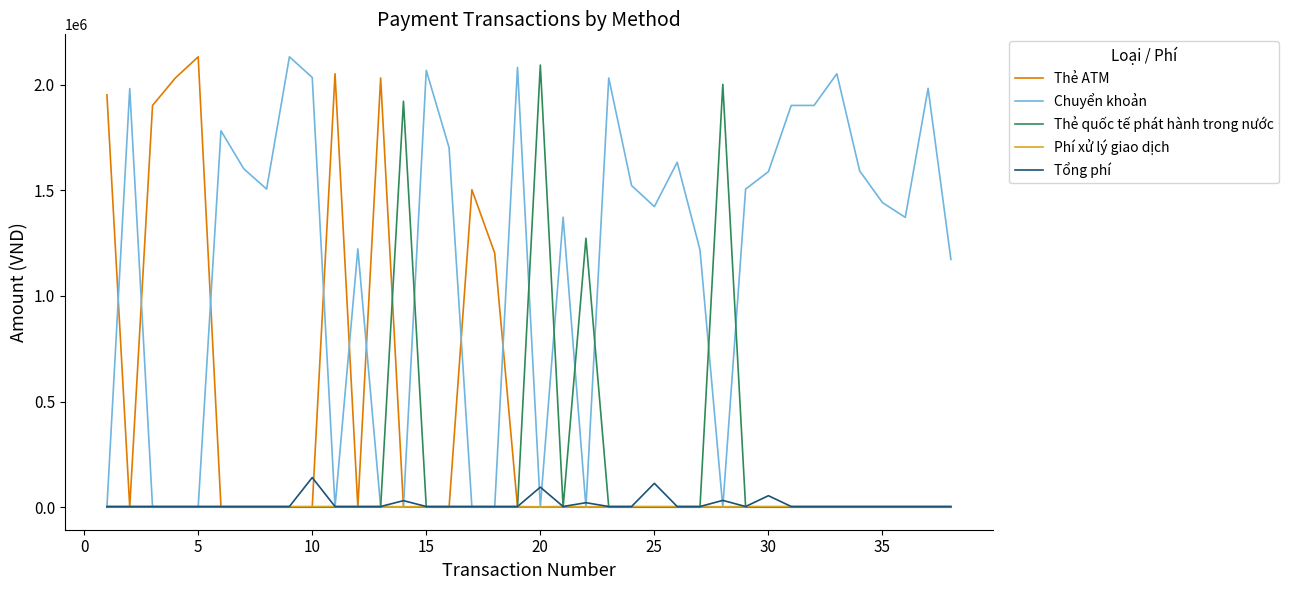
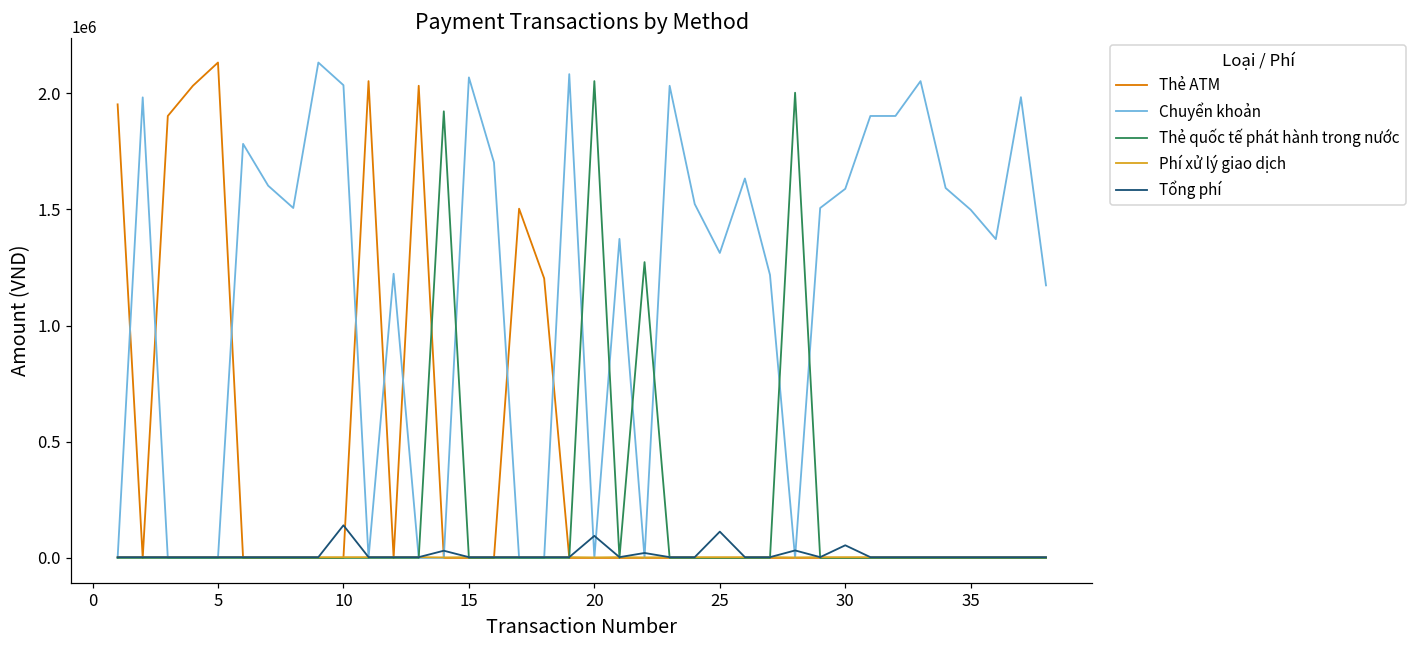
Thẻ quốc tế phát hành trong nước, 20: 2090000 -> 2050000
Chuyển khoản, 25: 1420000 -> 1310000
Chuyển khoản, 35: 1440000 -> 1500000
